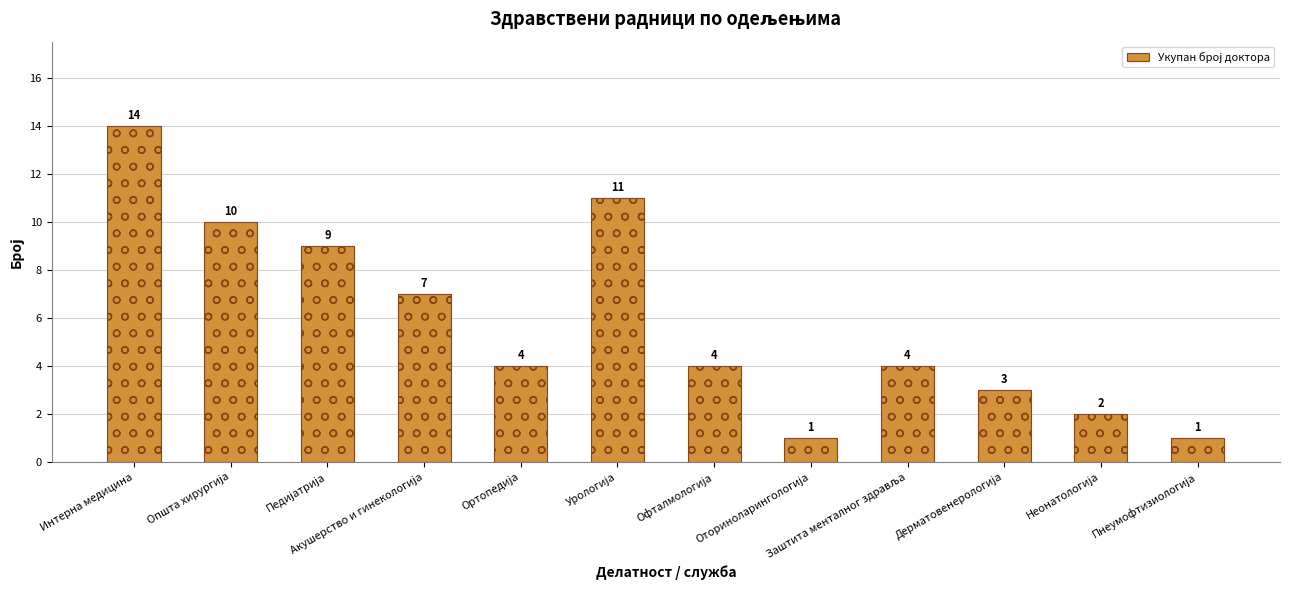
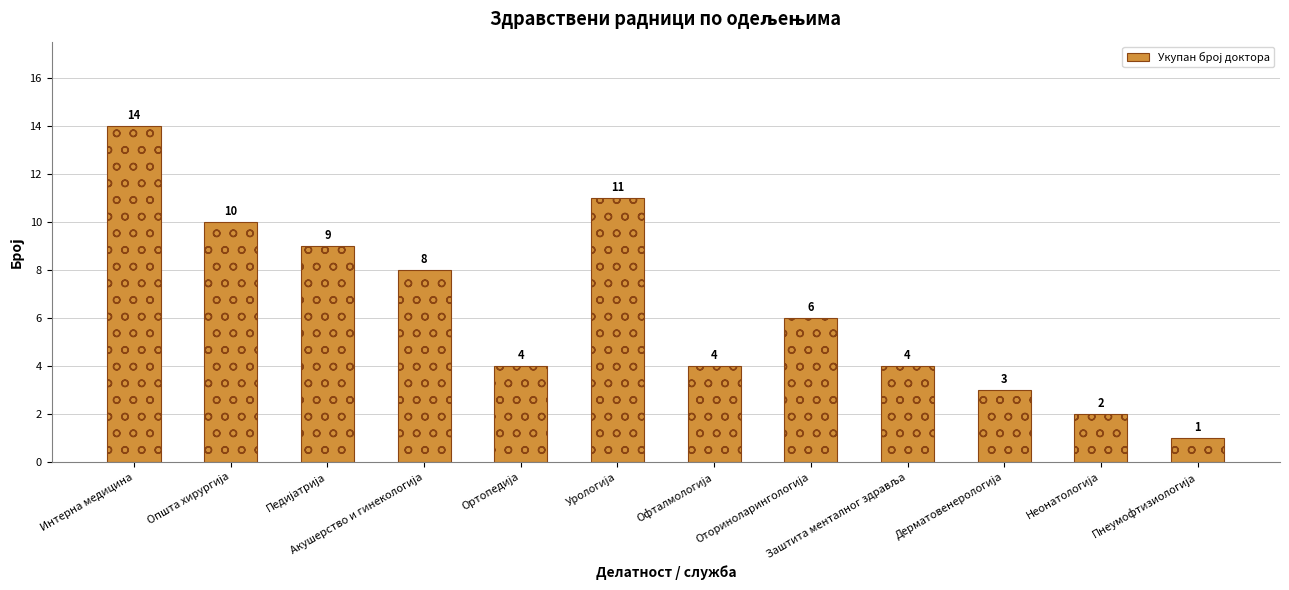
Акушерство и гинекологија: 7 -> 8
Оториноларингологија: 1 -> 6
